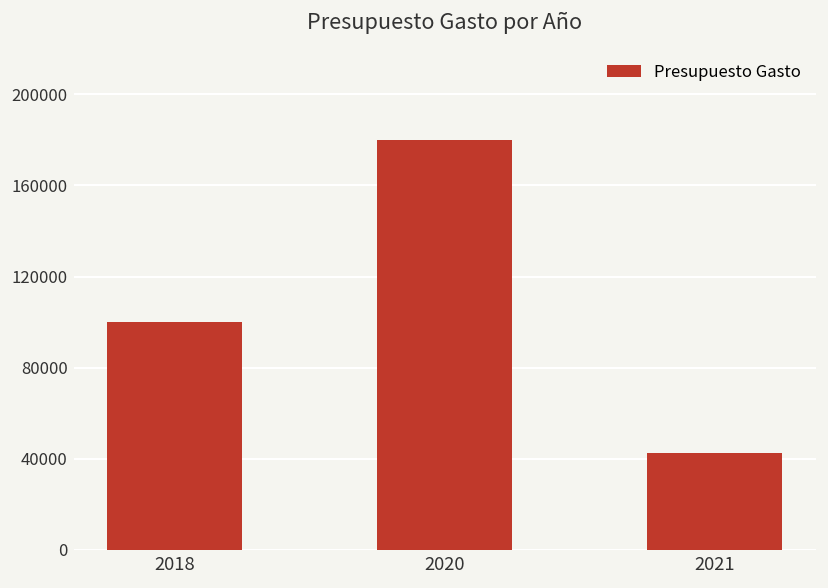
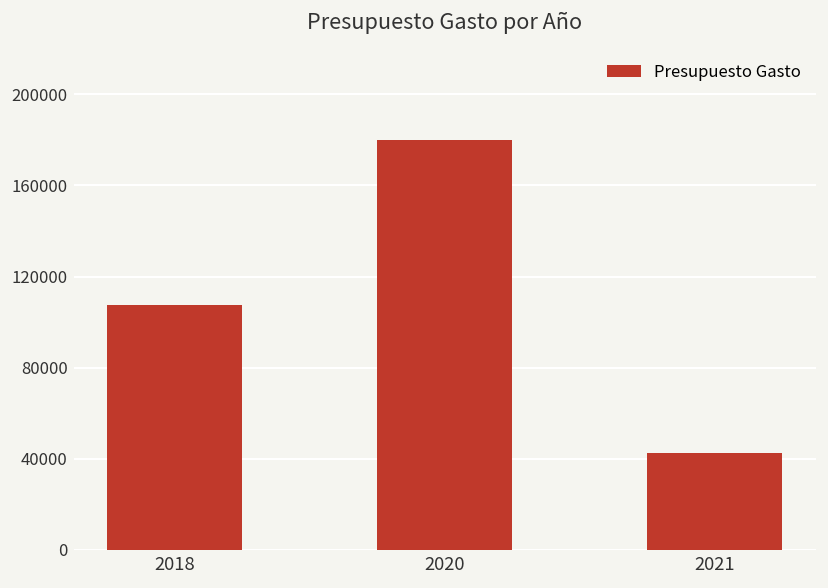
2018: 100000 -> 107000
